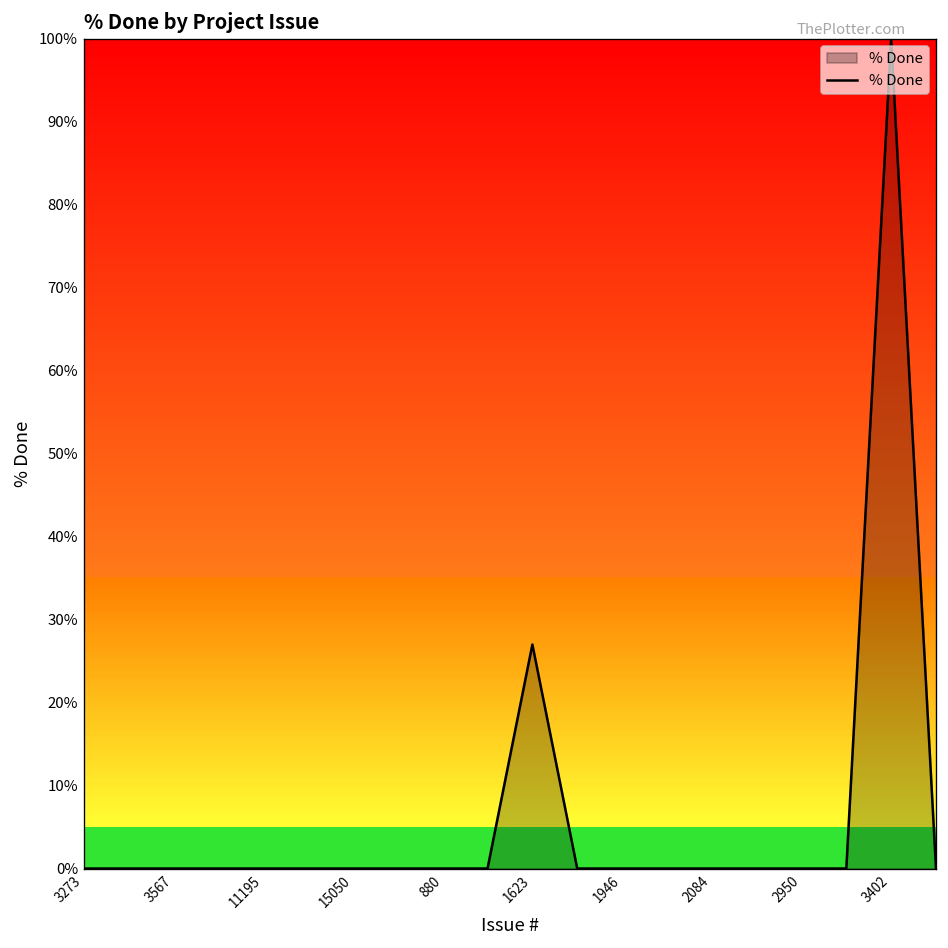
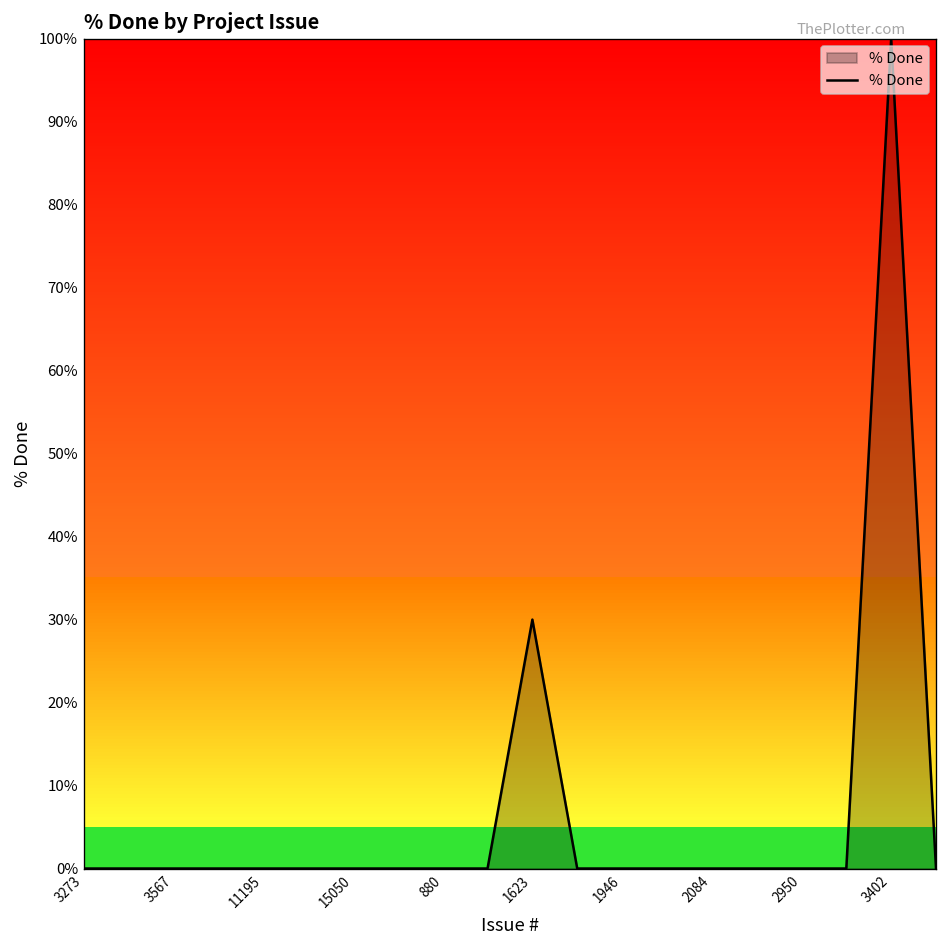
1623: 27% -> 30%
